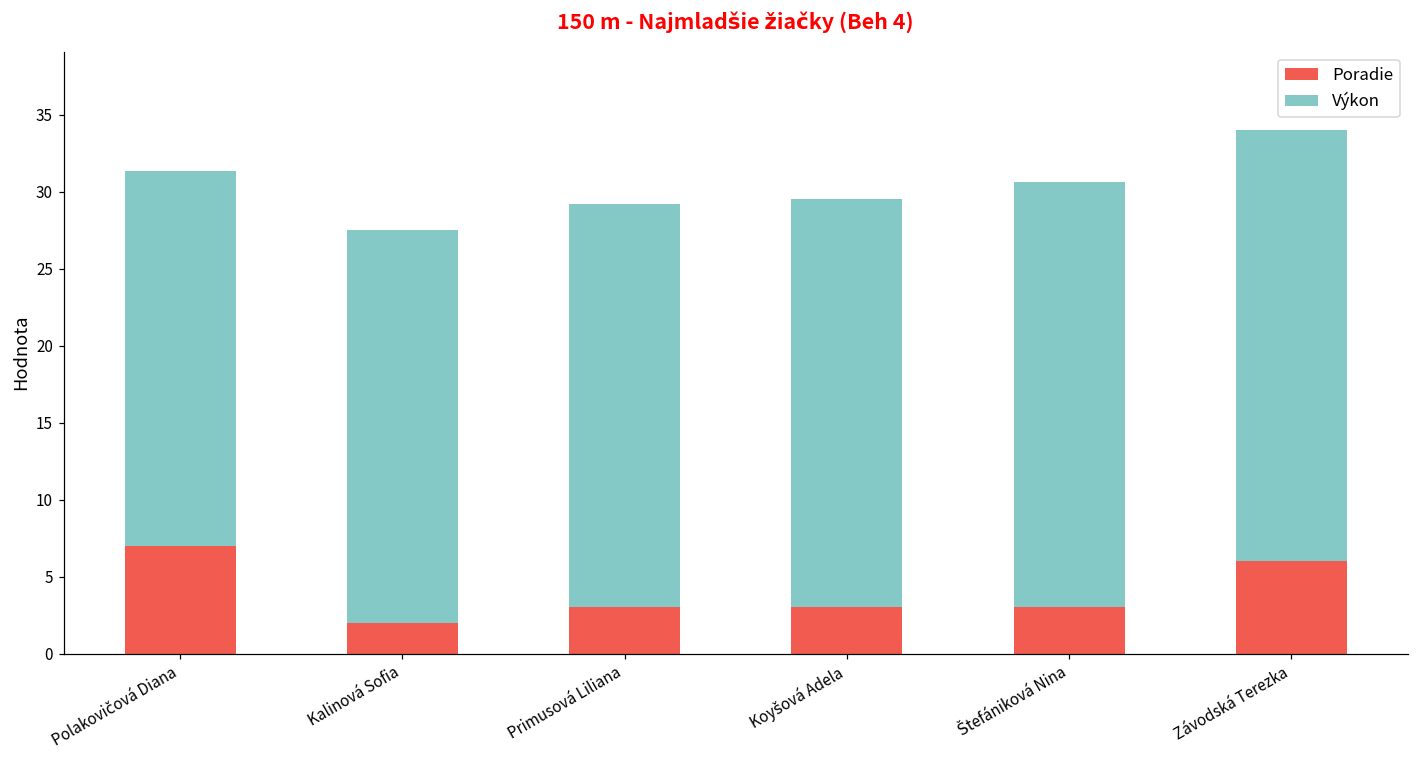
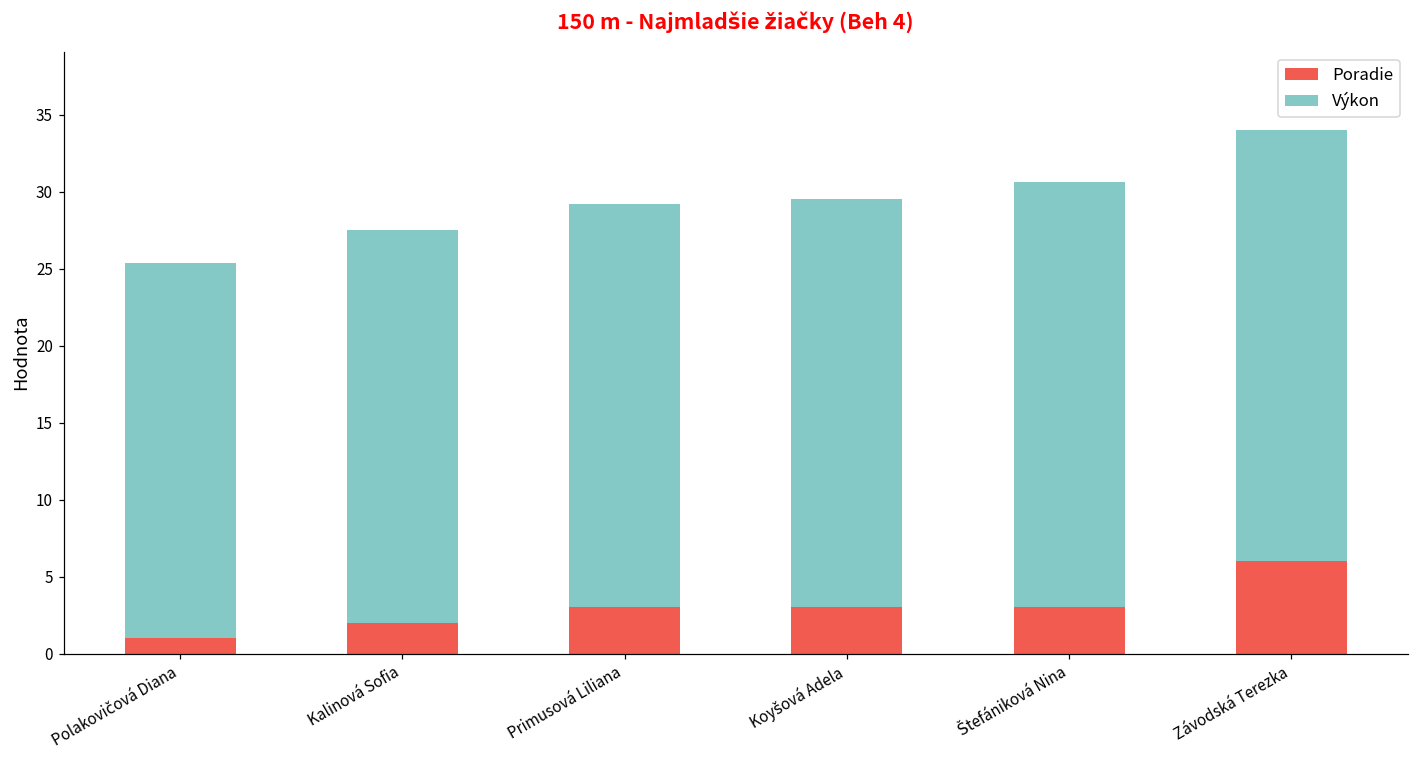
Poradie, Polakovičová Diana: 7 -> 1
